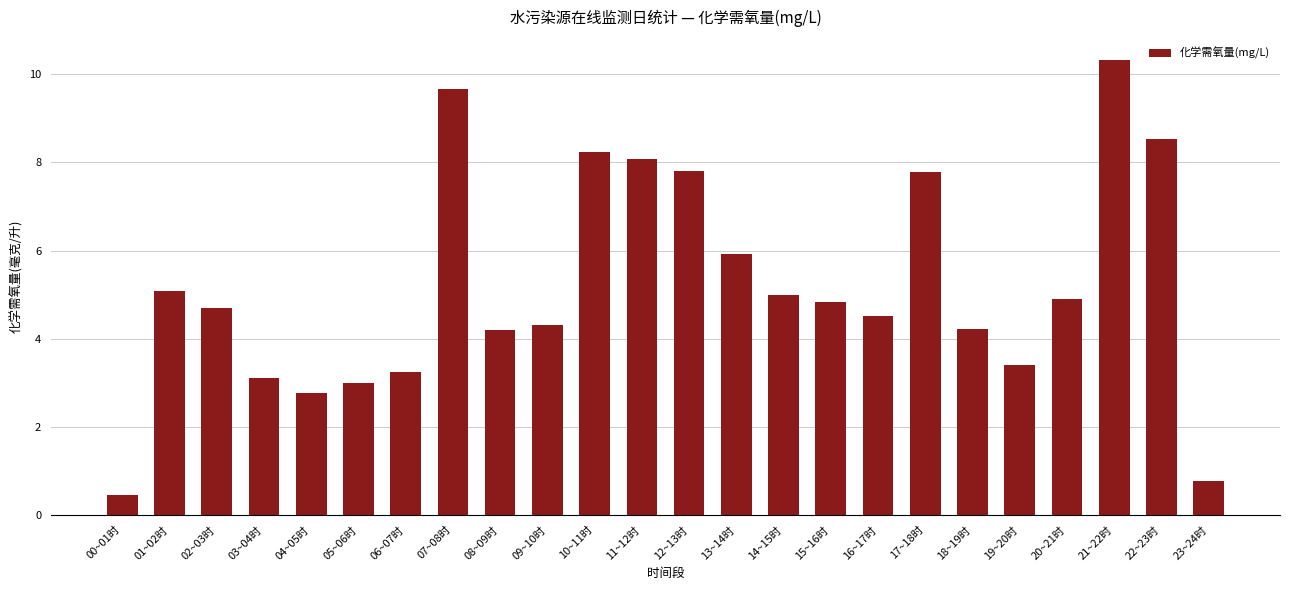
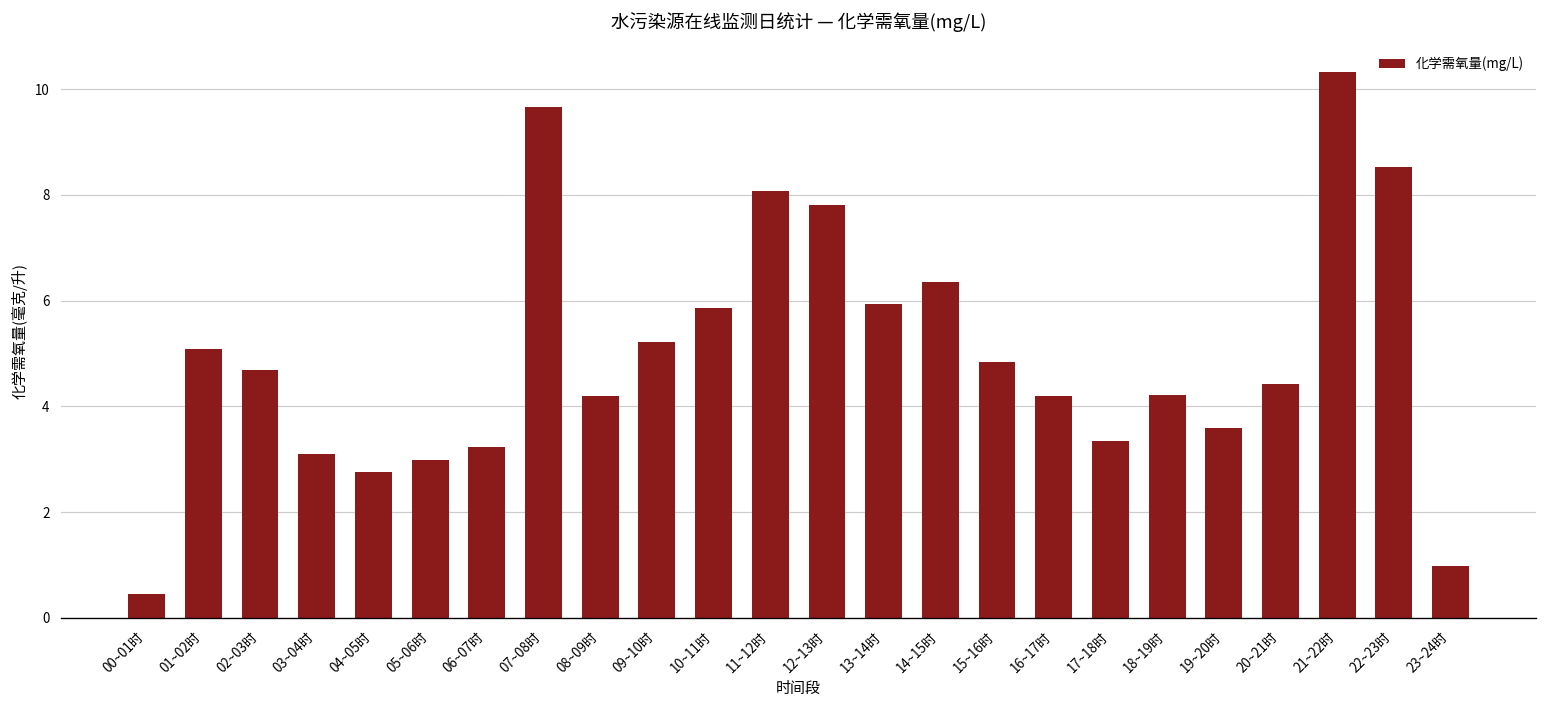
09~10时: 4.3 -> 5.2
10~11时: 8.2 -> 5.9
14~15时: 5.0 -> 6.3
16~17时: 4.5 -> 4.2
17~18时: 7.8 -> 3.3
19~20时: 3.4 -> 3.6
20~21时: 4.9 -> 4.4
23~24时: 0.8 -> 1.0
